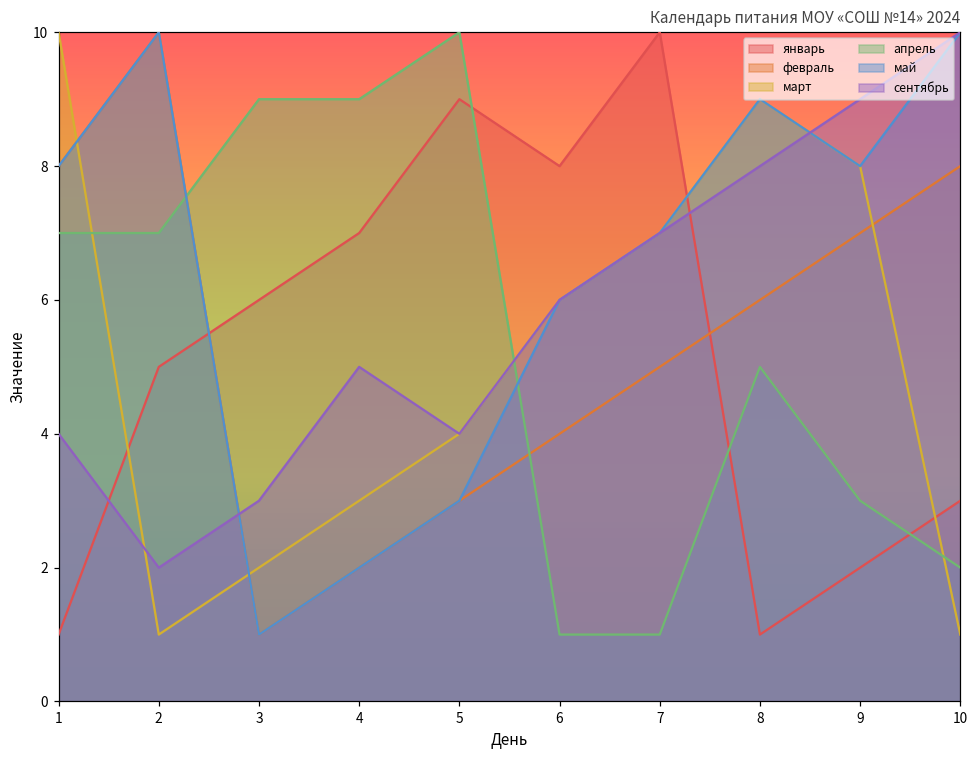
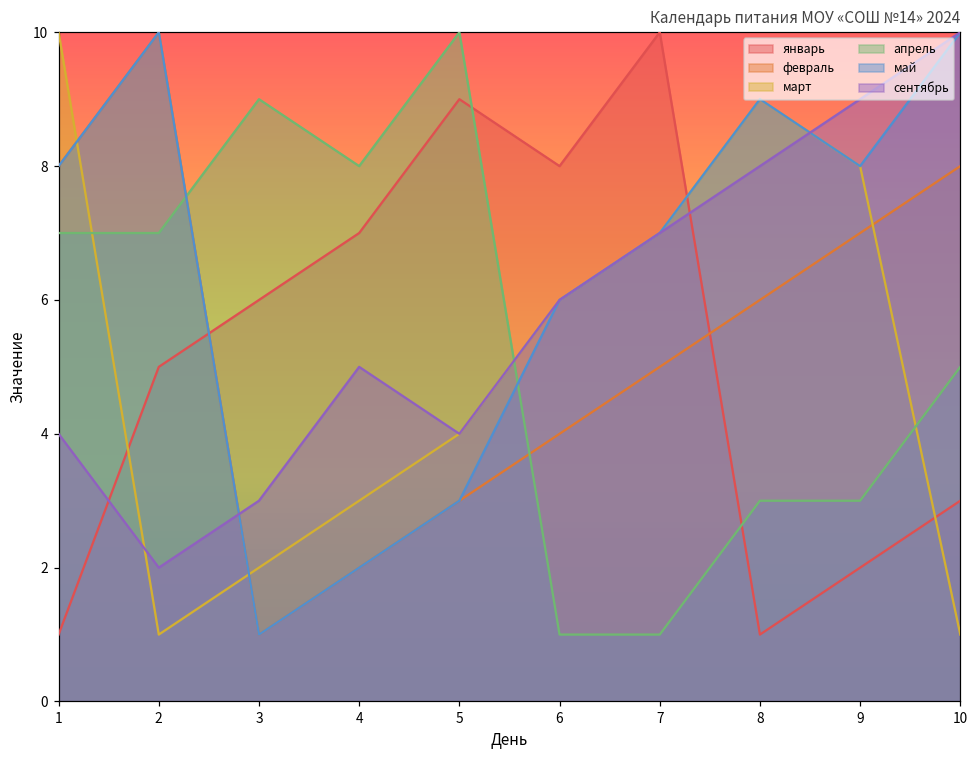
апрель, 4: 9 -> 8
апрель, 8: 5 -> 3
апрель, 10: 2 -> 5
